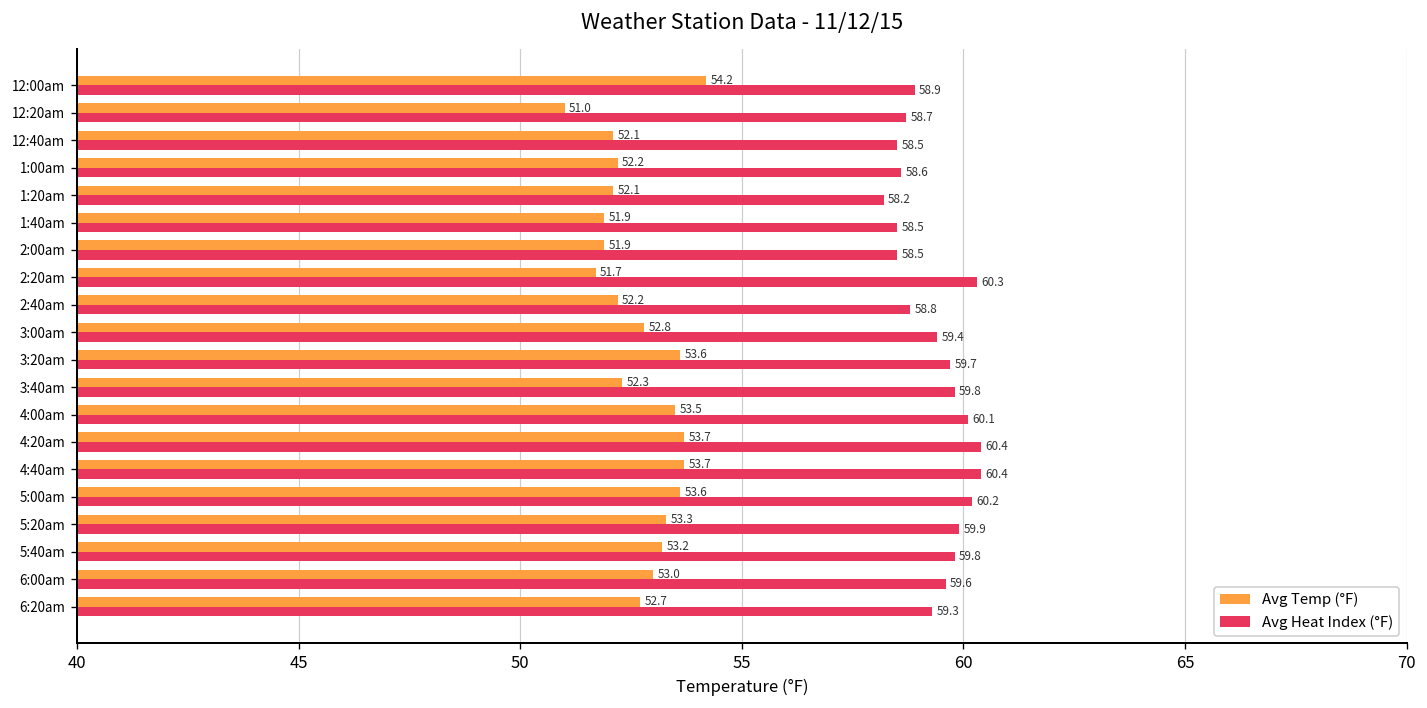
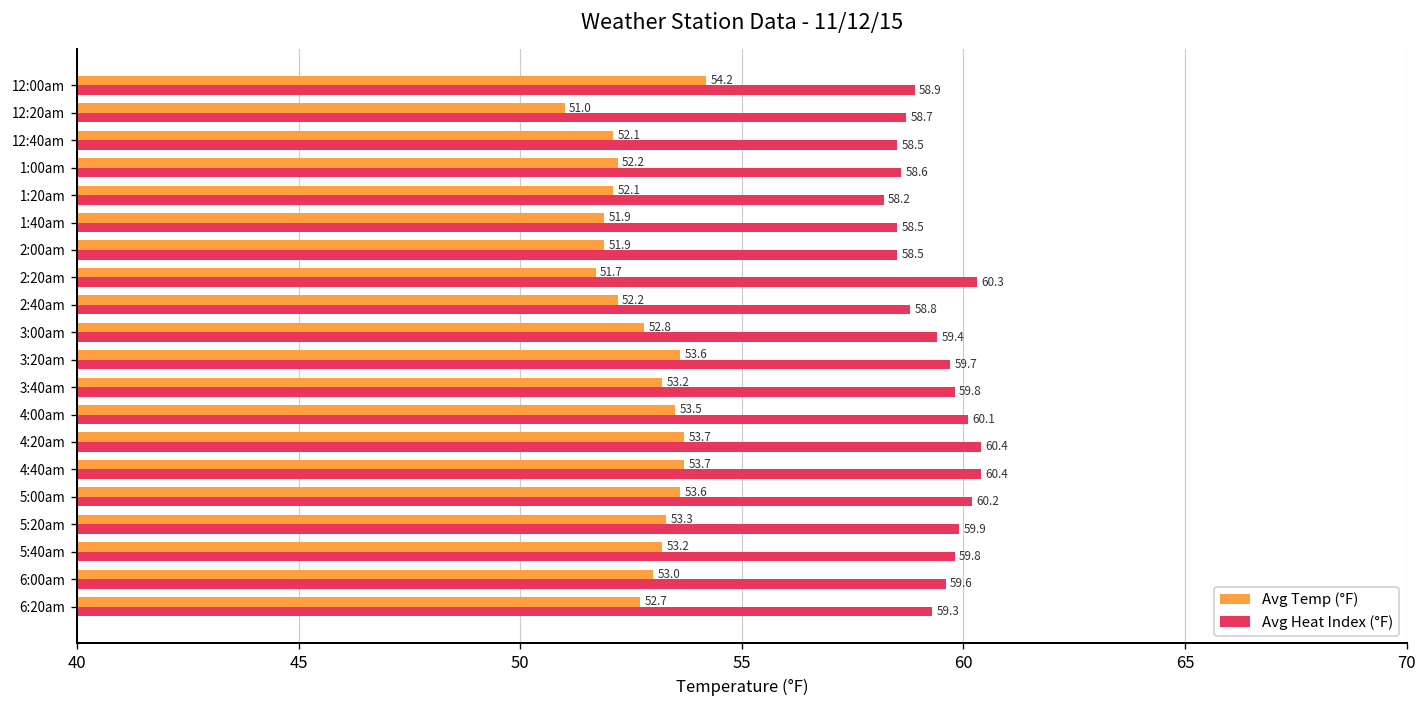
Avg Temp (°F), 3:40am: 52.3 -> 53.2
